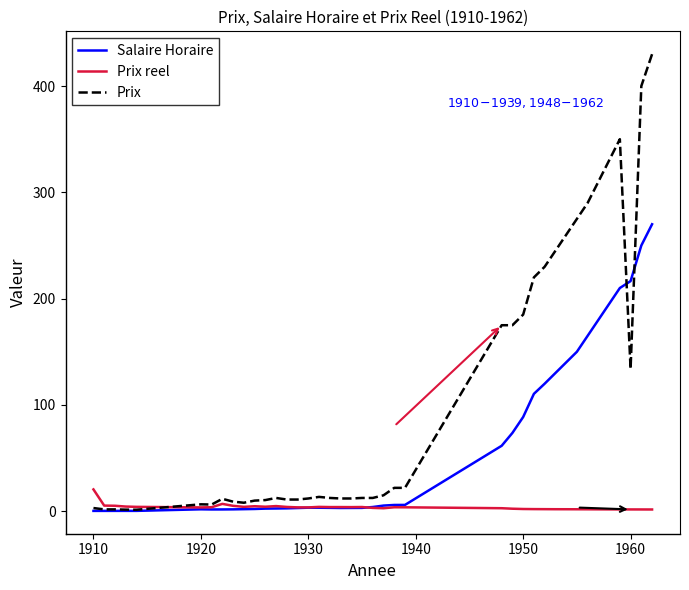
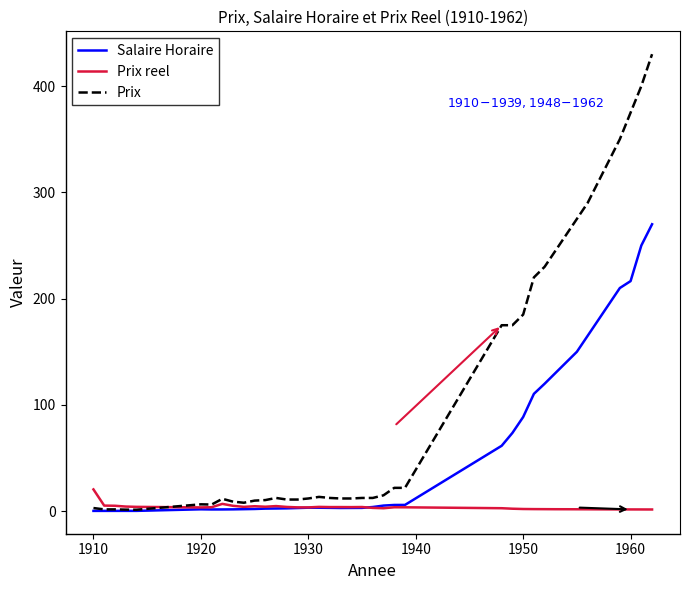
Prix, 1960: 134 -> 375
